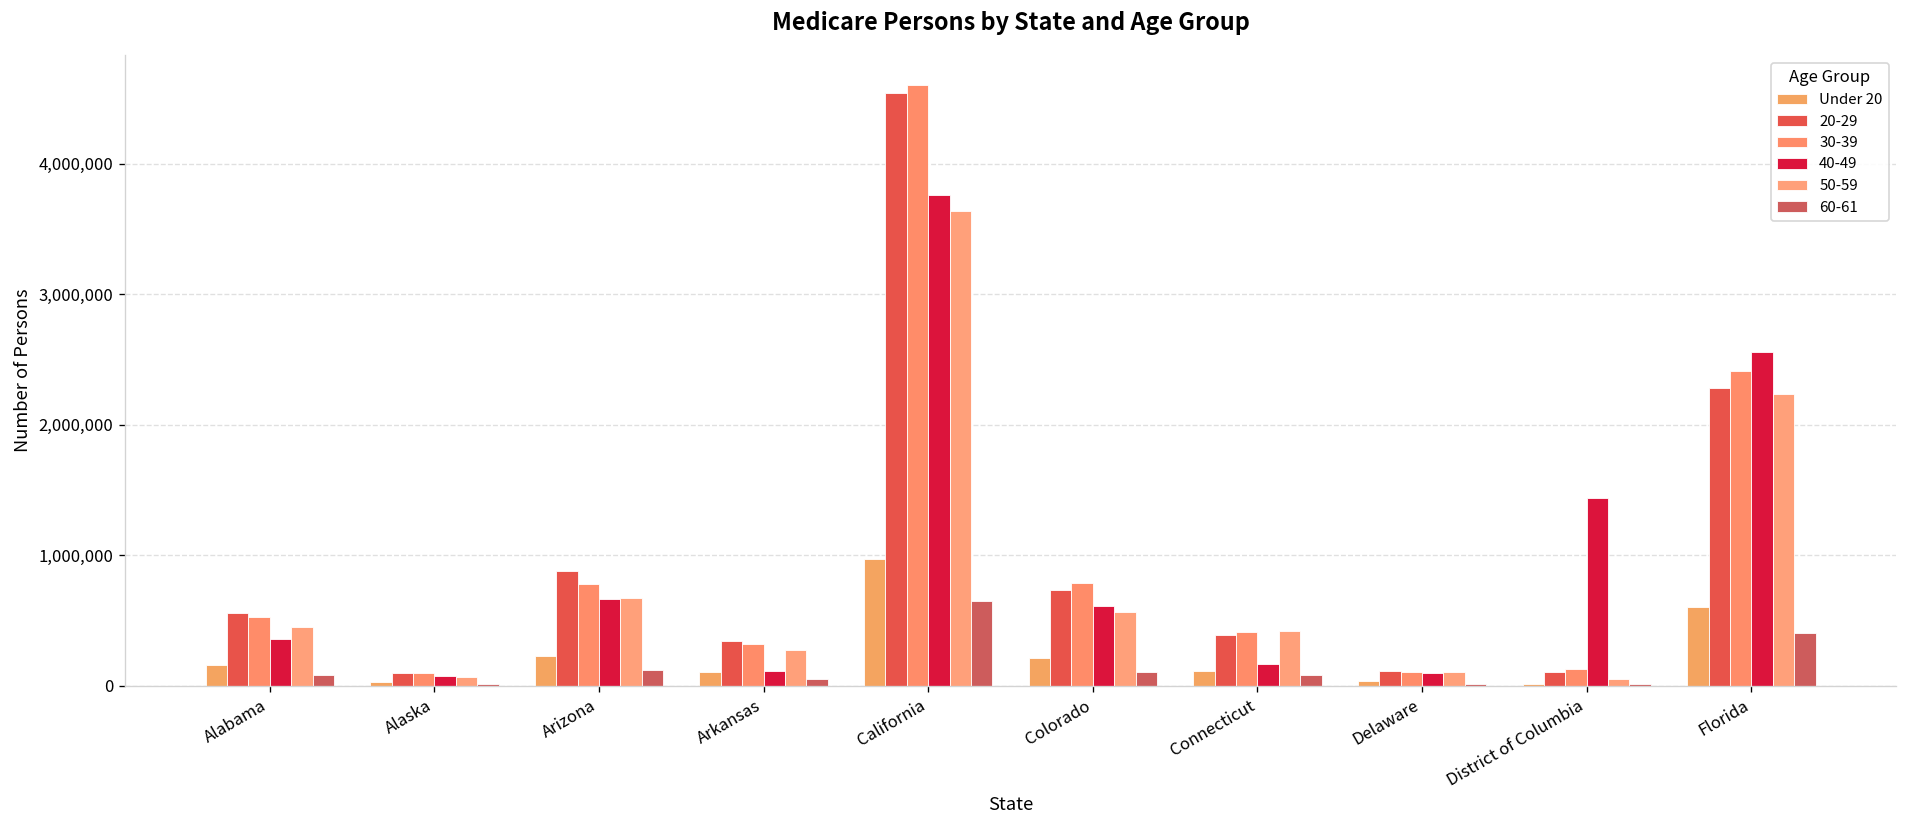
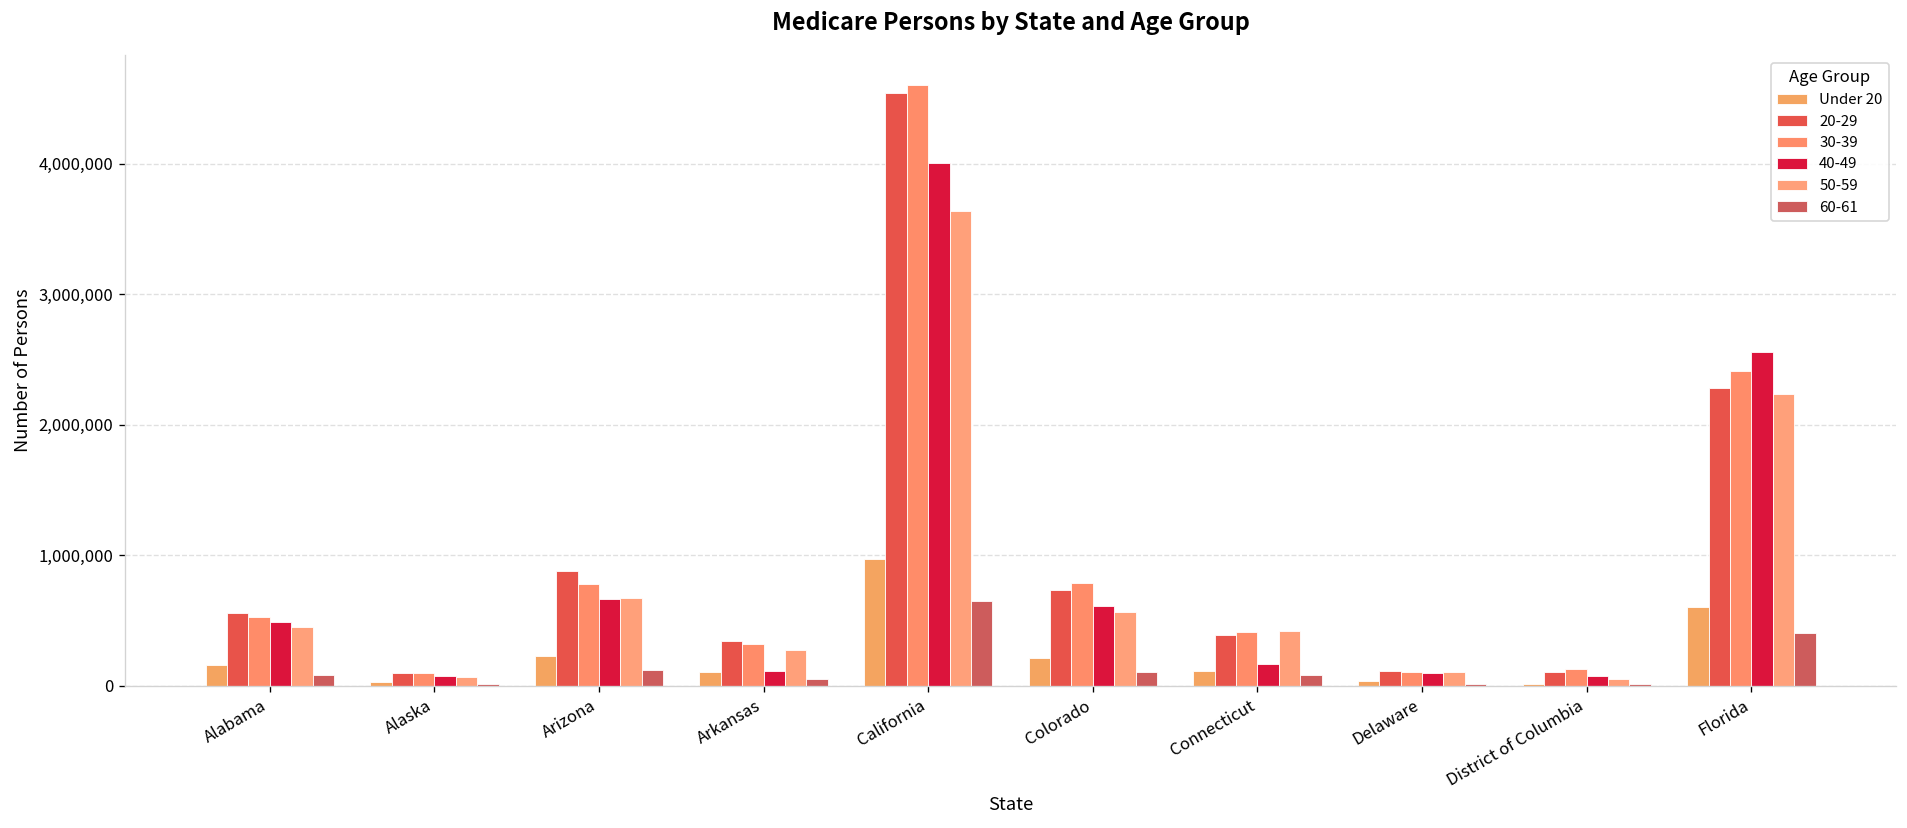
40-49, Alabama: 360,000 -> 490,000
40-49, California: 3,760,000 -> 4,010,000
40-49, District of Columbia: 1,440,000 -> 70,000
